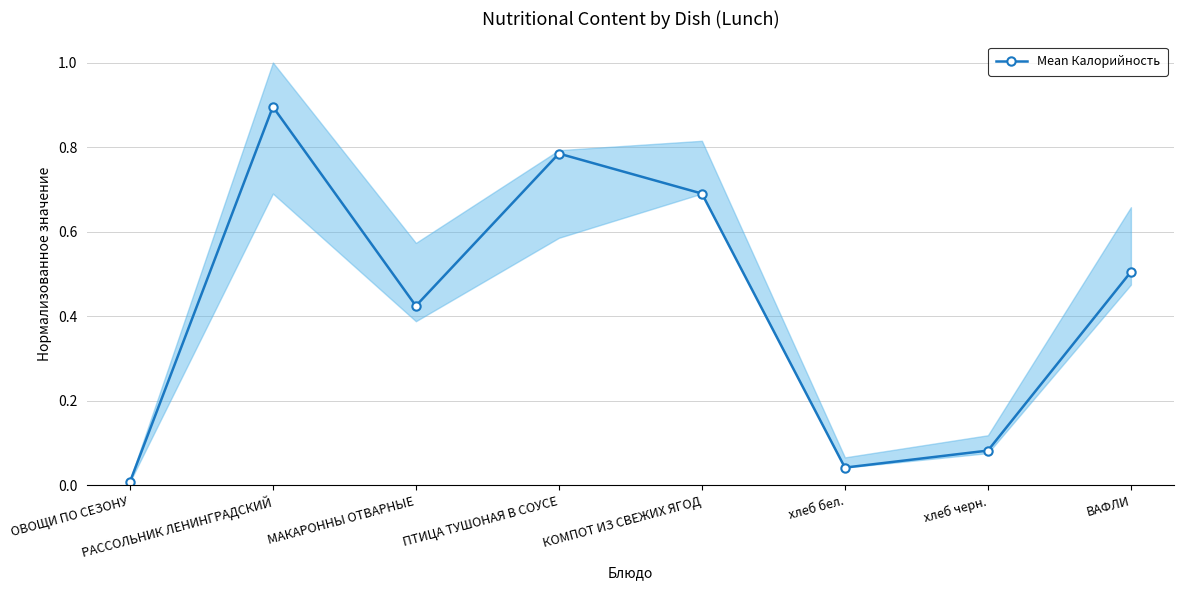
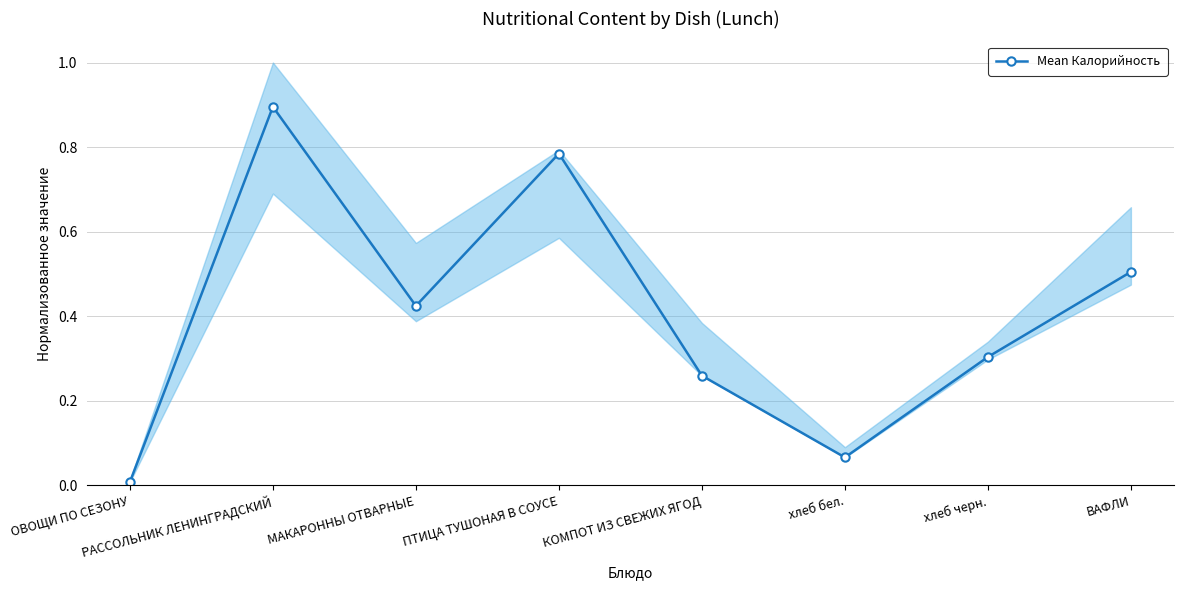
Mean Калорийность, КОМПОТ ИЗ СВЕЖИХ ЯГОД: 0.69 -> 0.26
Mean Калорийность, хлеб бел.: 0.04 -> 0.07
Mean Калорийность, хлеб черн.: 0.08 -> 0.30
